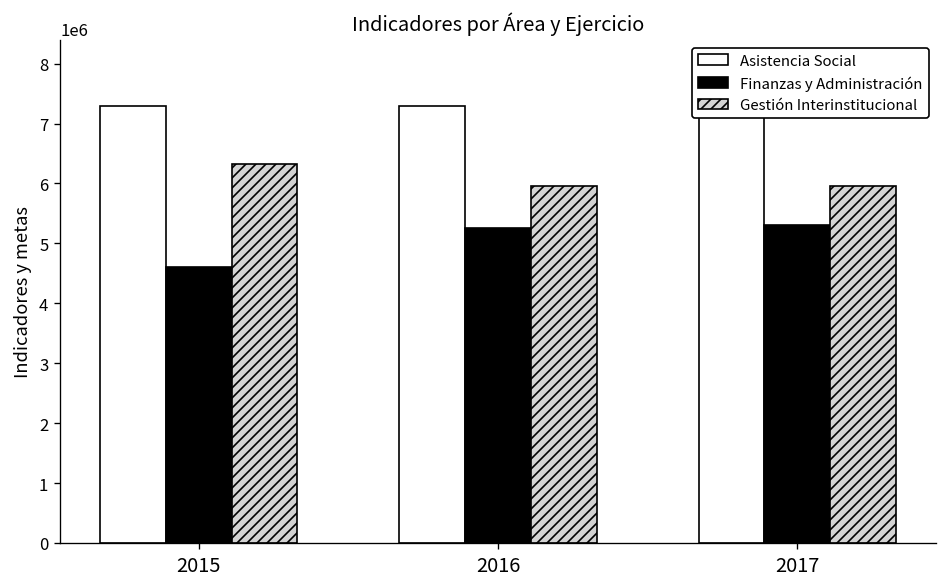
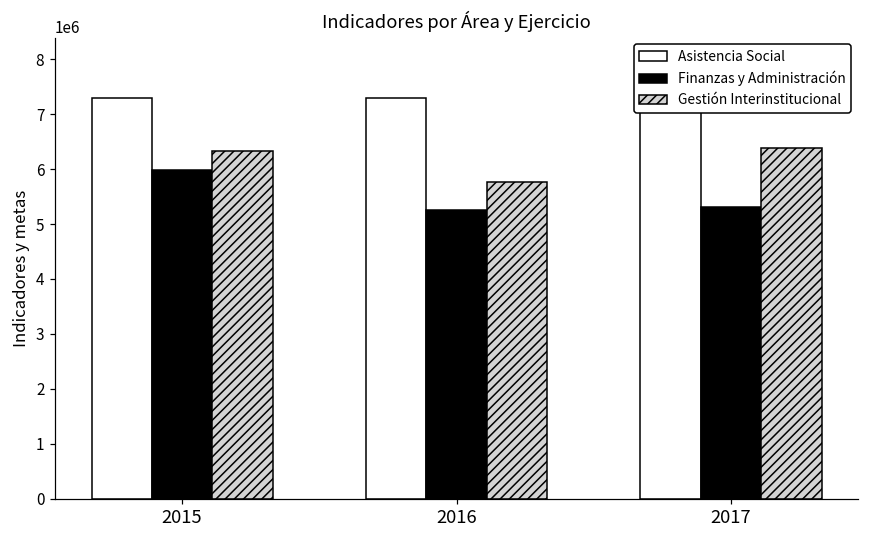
Finanzas y Administración, 2015: 4600000 -> 6000000
Gestión Interinstitucional, 2016: 6000000 -> 5800000
Gestión Interinstitucional, 2017: 6000000 -> 6400000
